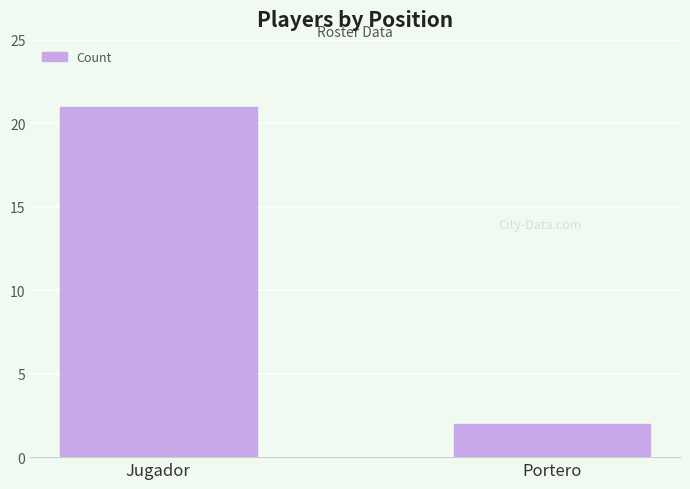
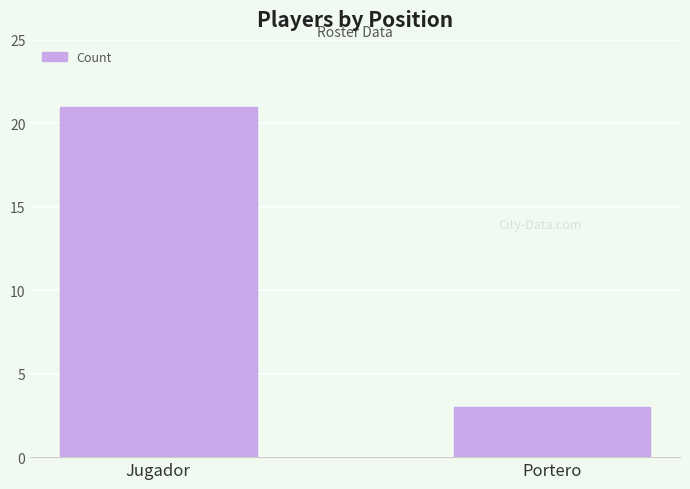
Portero: 2 -> 3
